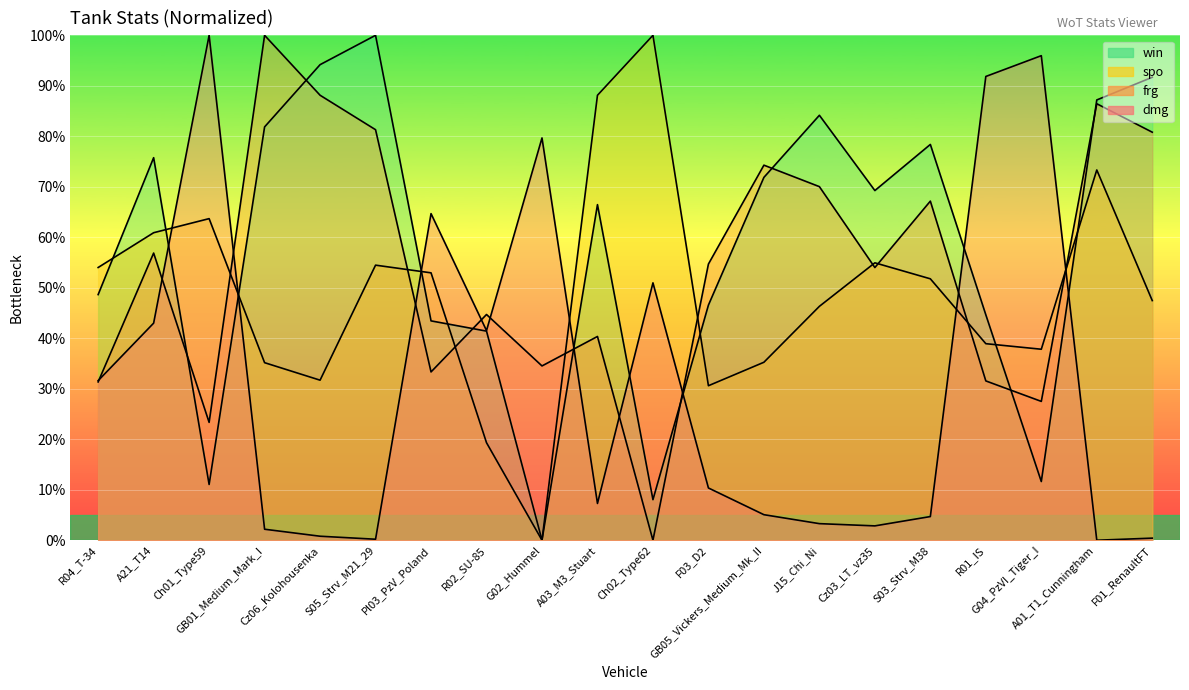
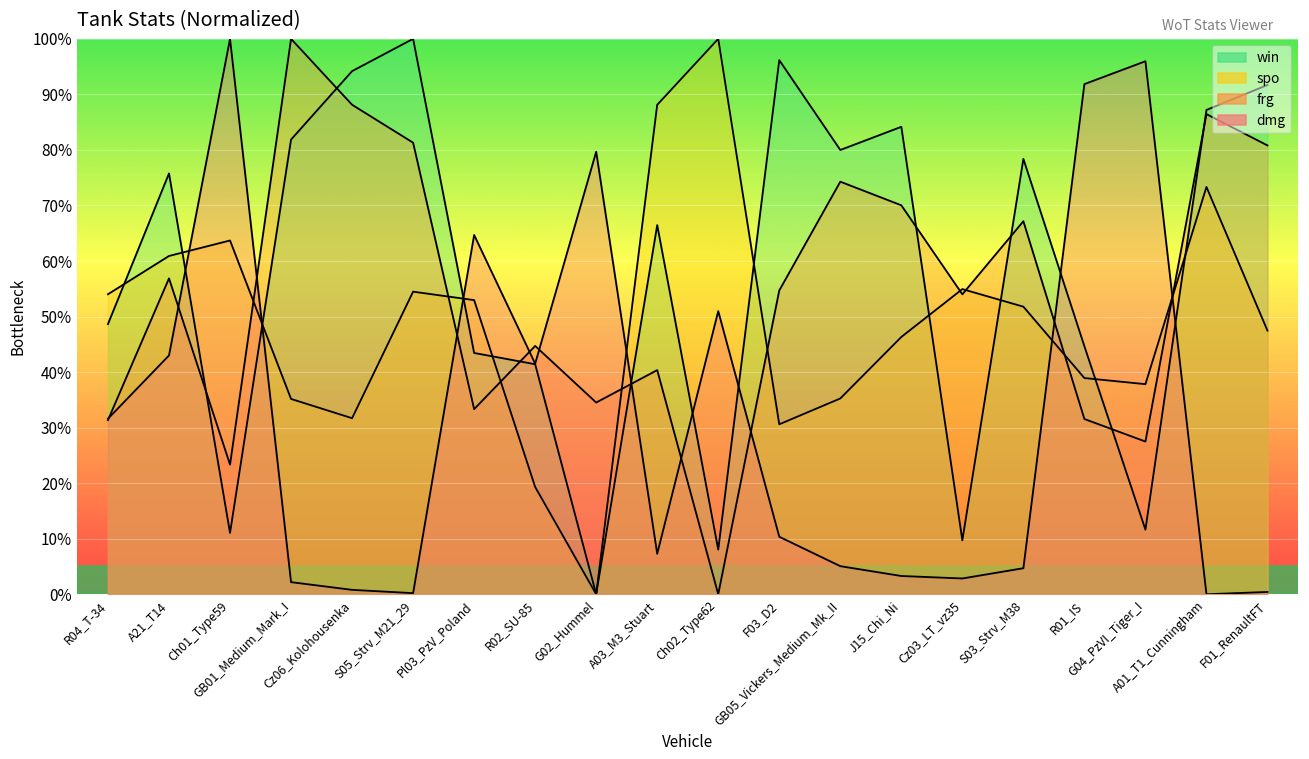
win, F03_D2: 47% -> 96%
win, GB05_Vickers_Medium_Mk_II: 72% -> 80%
win, Cz03_LT_vz35: 69% -> 10%
